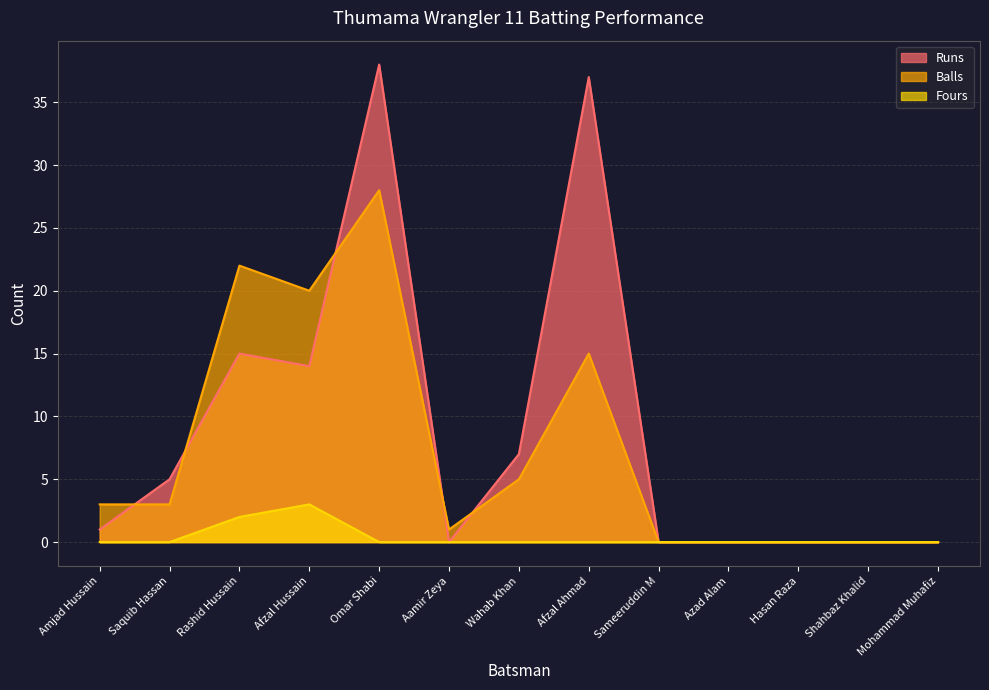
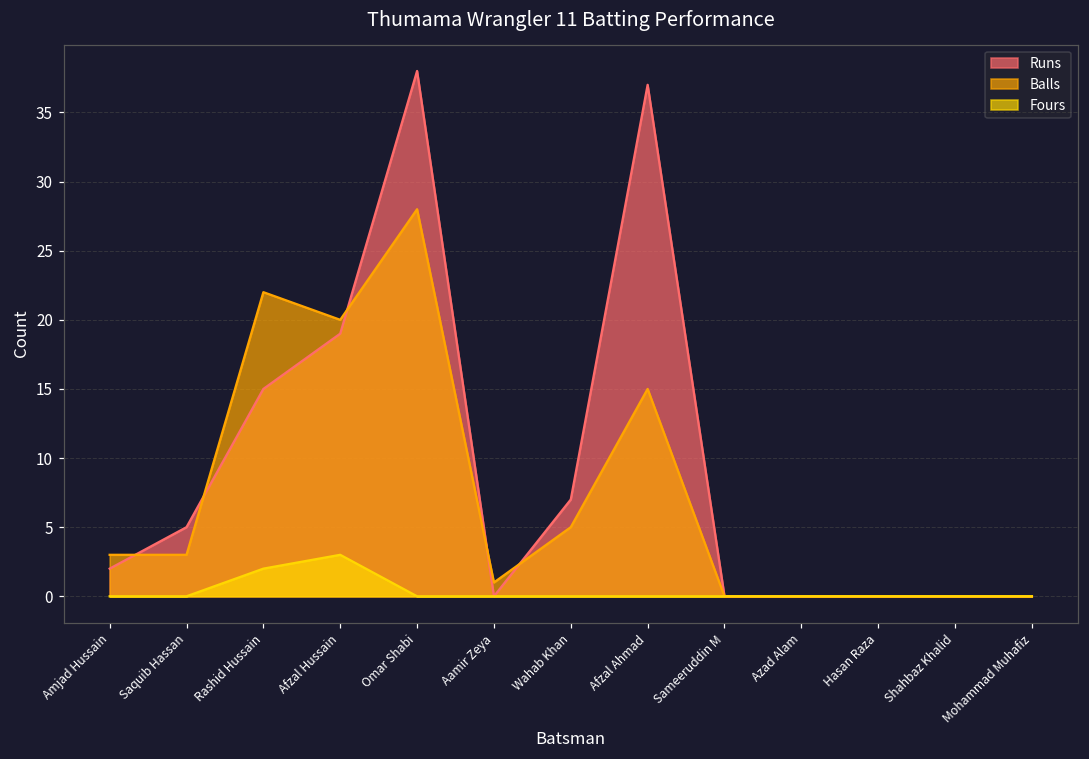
Runs, Amjad Hussain: 1 -> 2
Runs, Afzal Hussain: 14 -> 19
